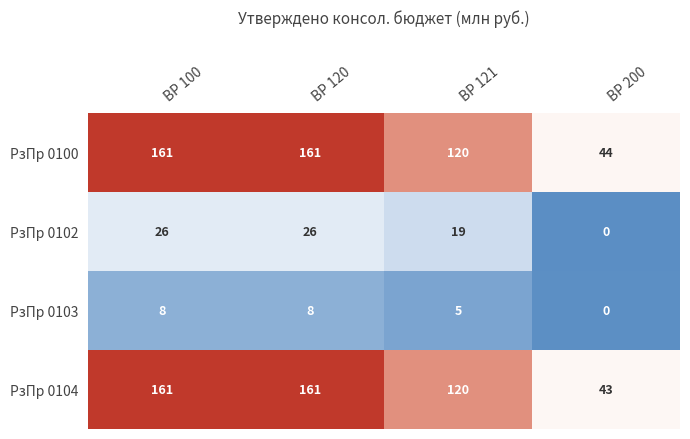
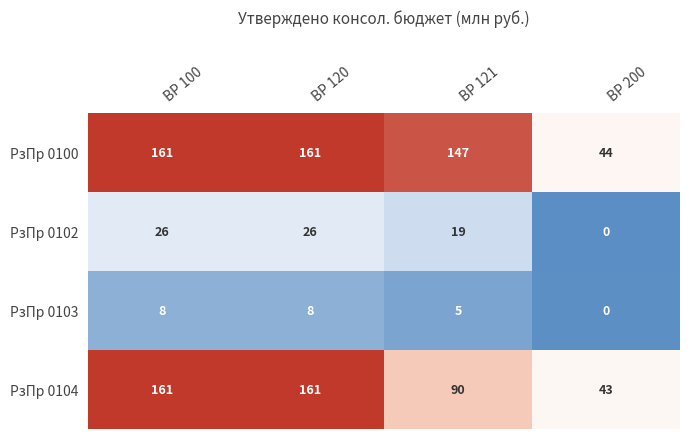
РзПр 0100, ВР 121: 120 -> 147
РзПр 0104, ВР 121: 120 -> 90
